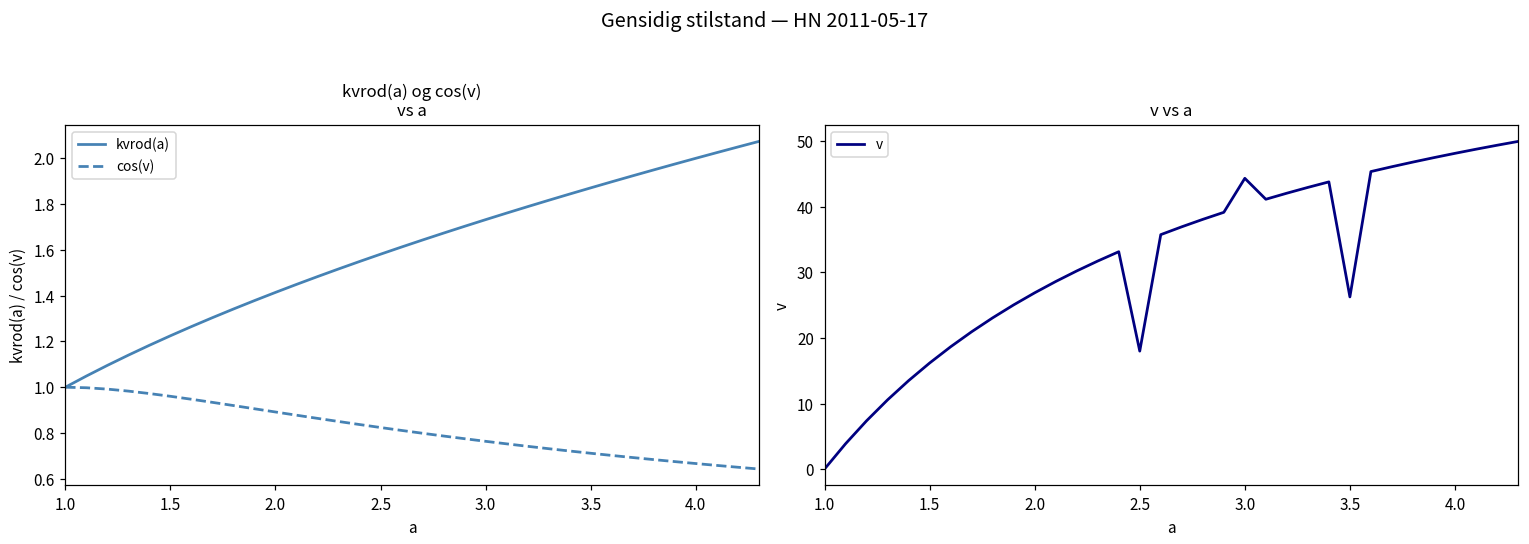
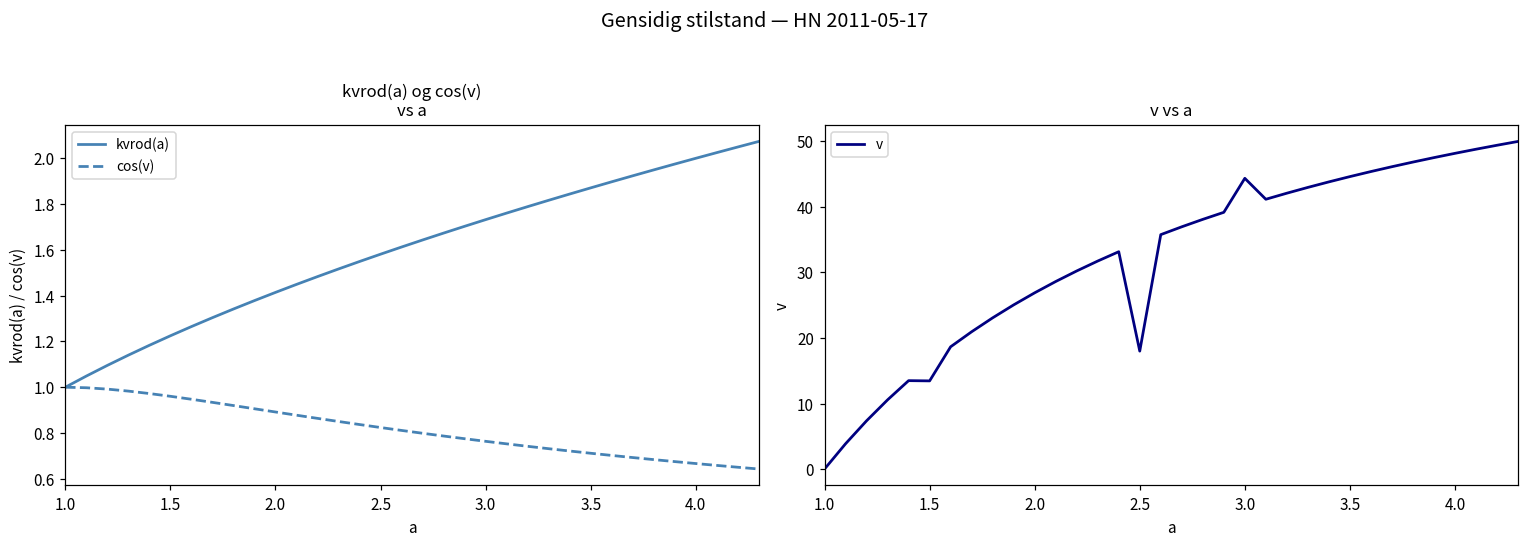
v vs a, 1.5: 16 -> 13
v vs a, 3.5: 26 -> 45
